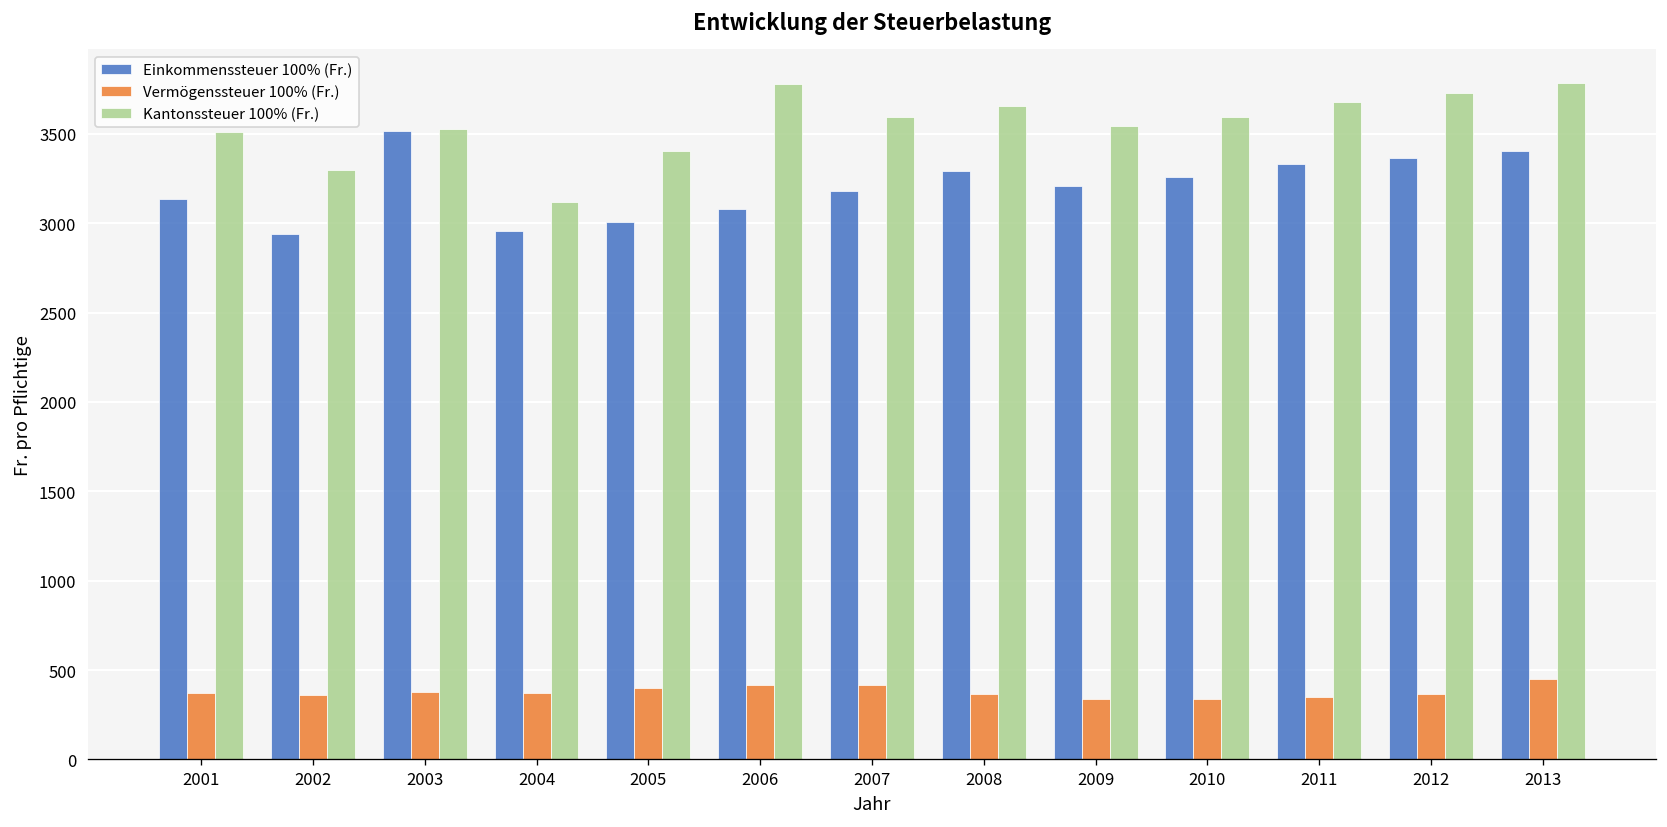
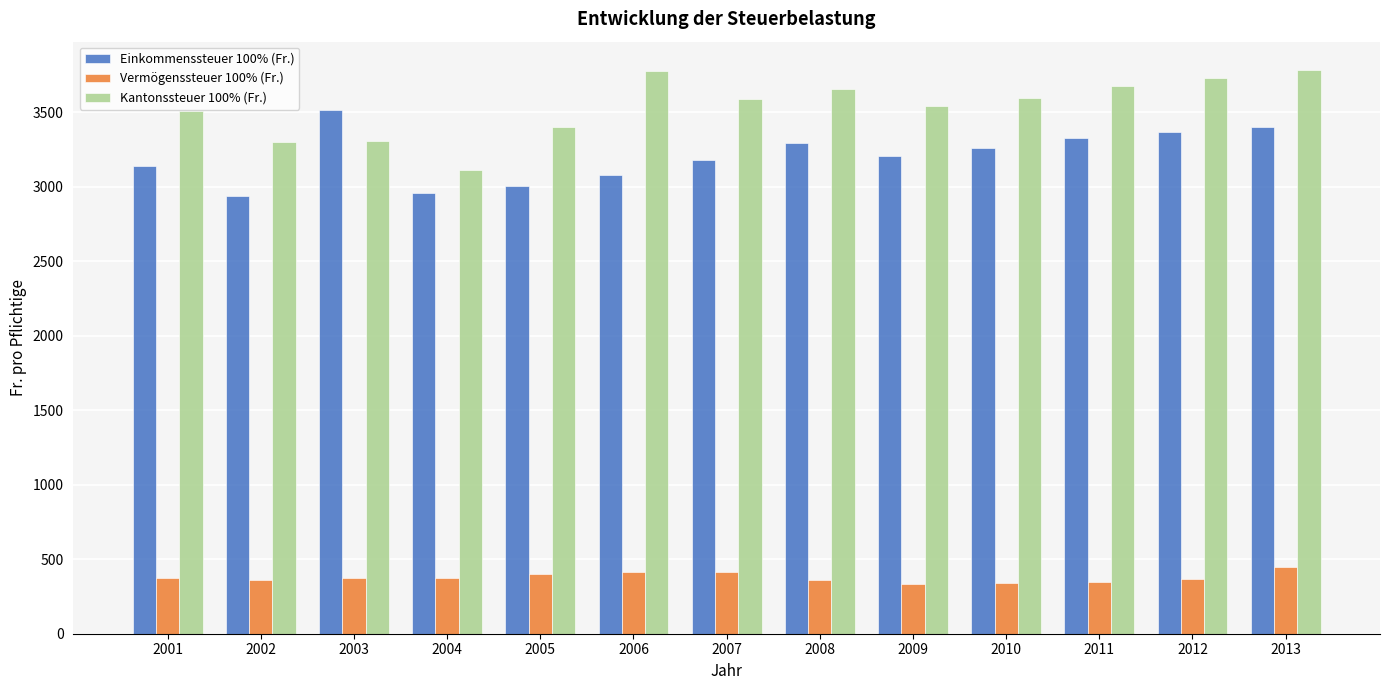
Kantonssteuer 100% (Fr.), 2003: 3530 -> 3300
